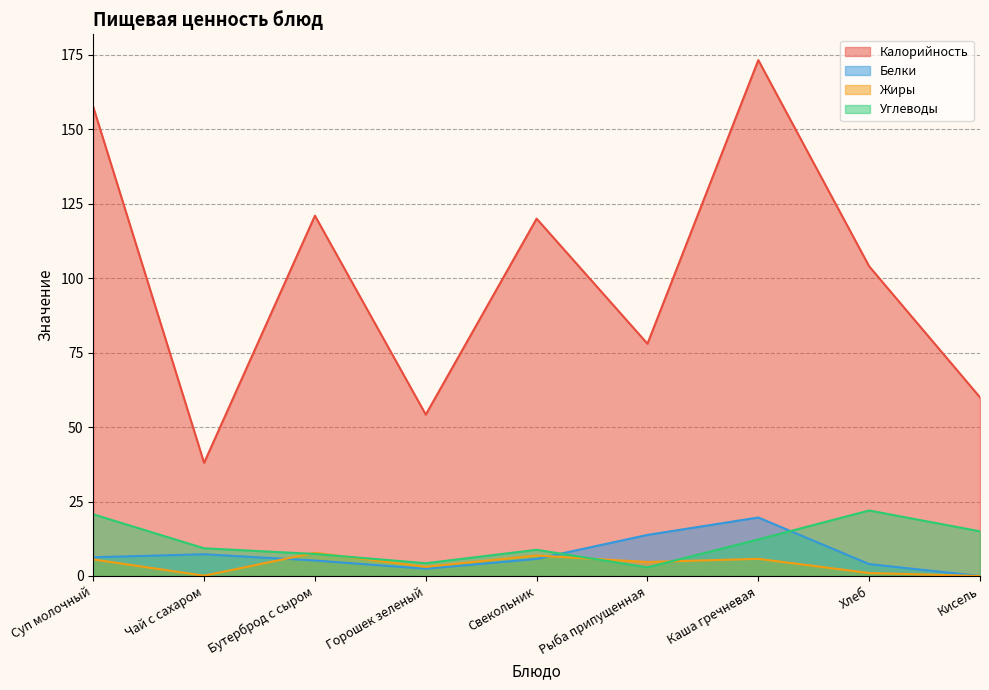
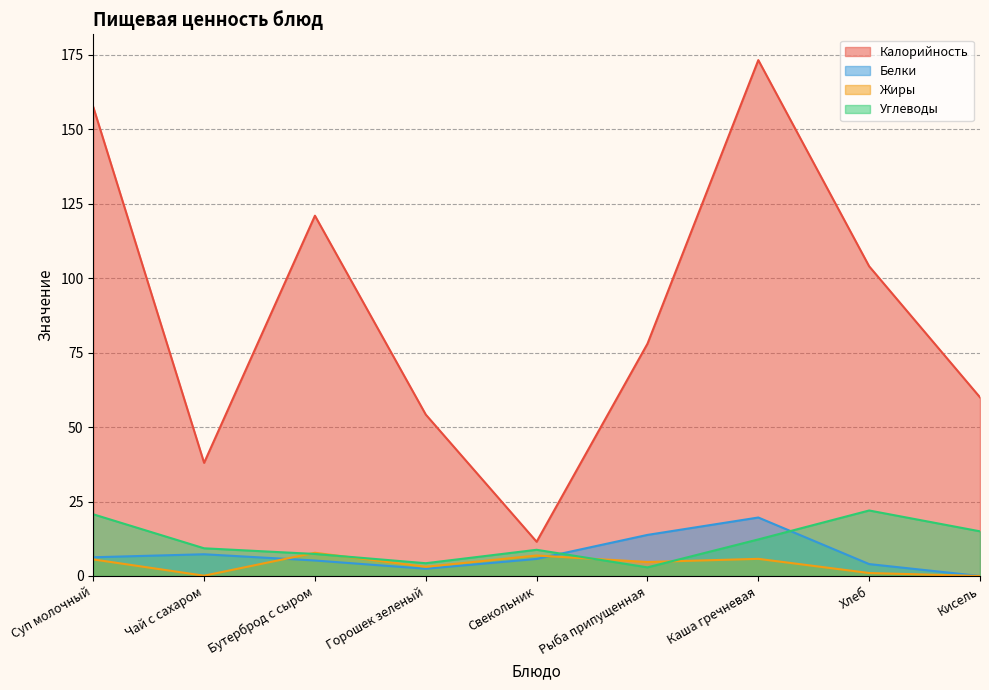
Калорийность, Свекольник: 120 -> 12
